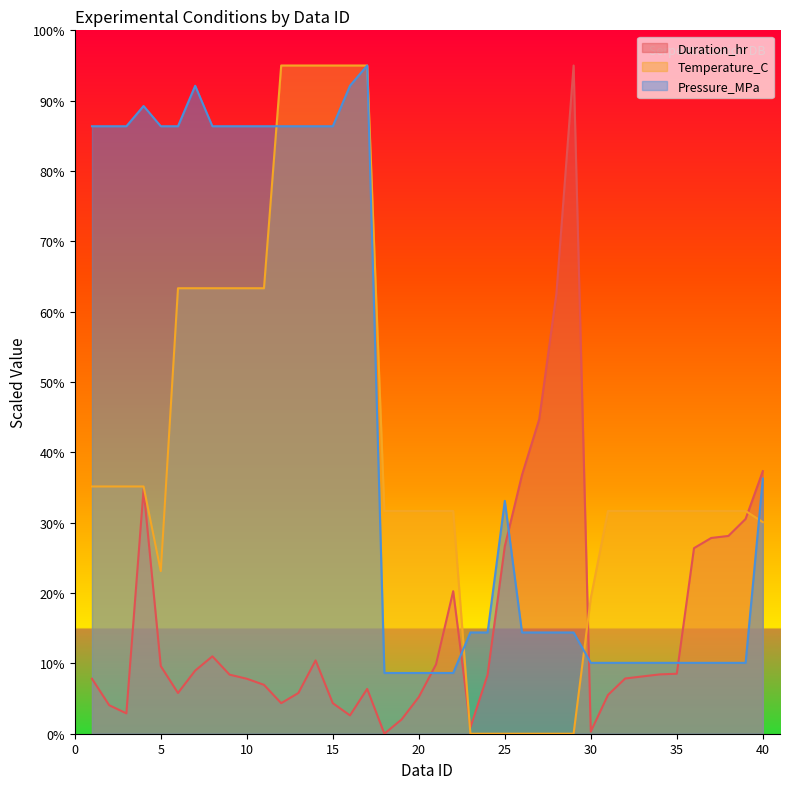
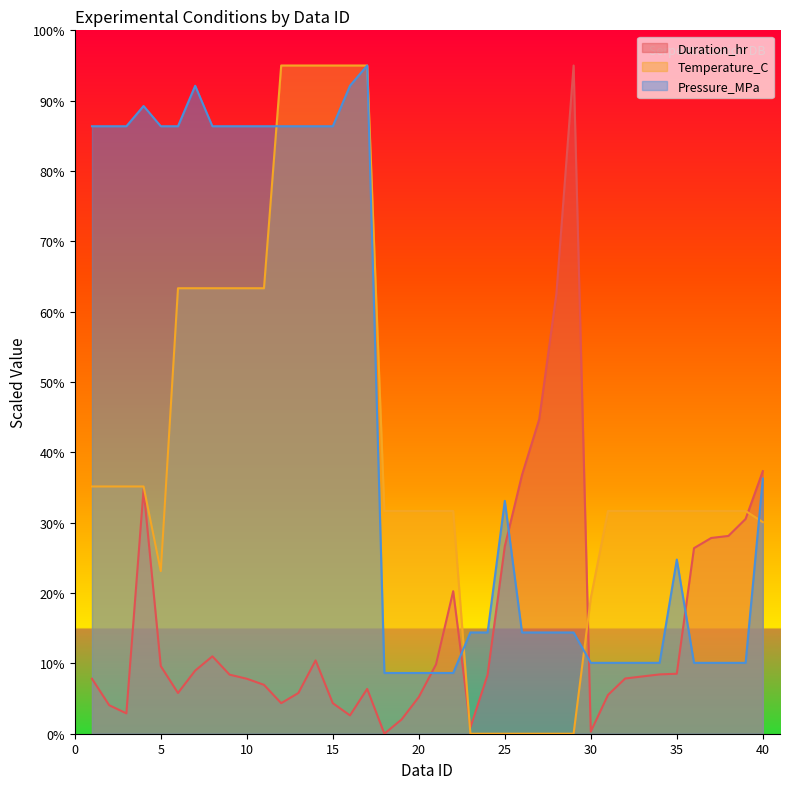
Pressure_MPa, 35: 10% -> 25%
